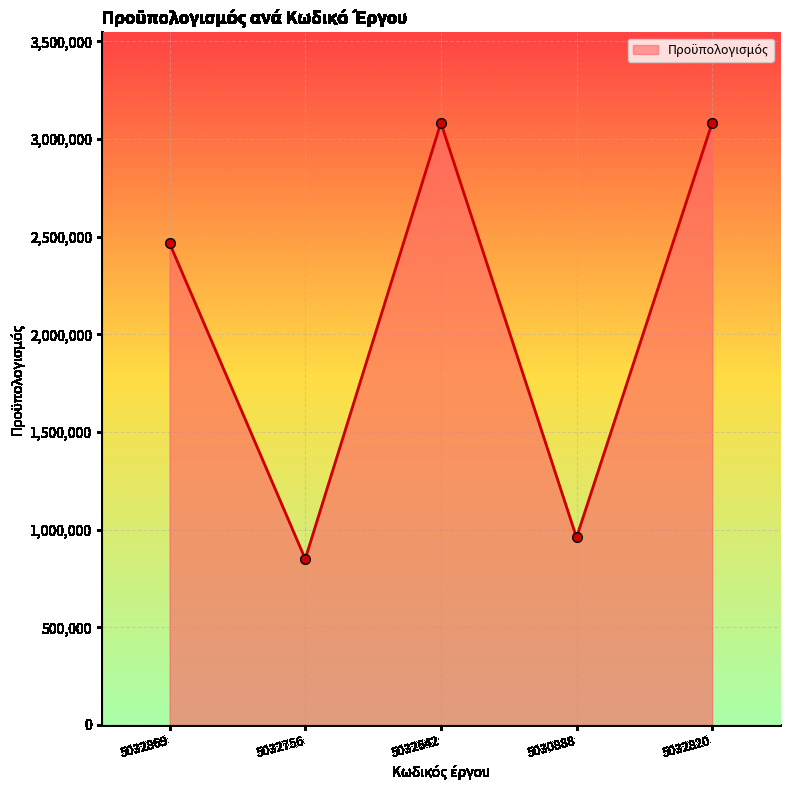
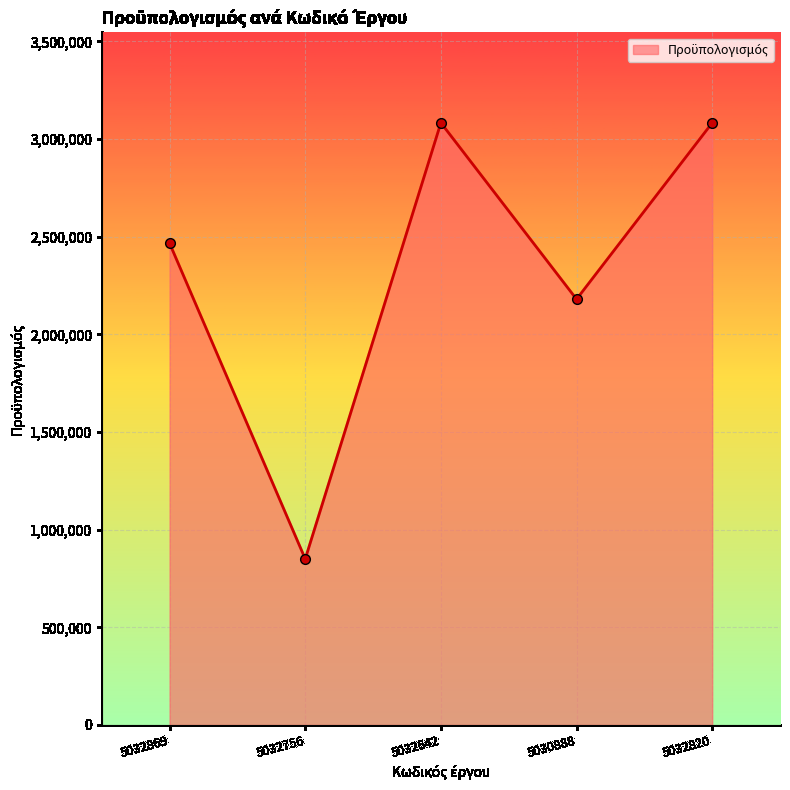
5030888: 960,000 -> 2,180,000
